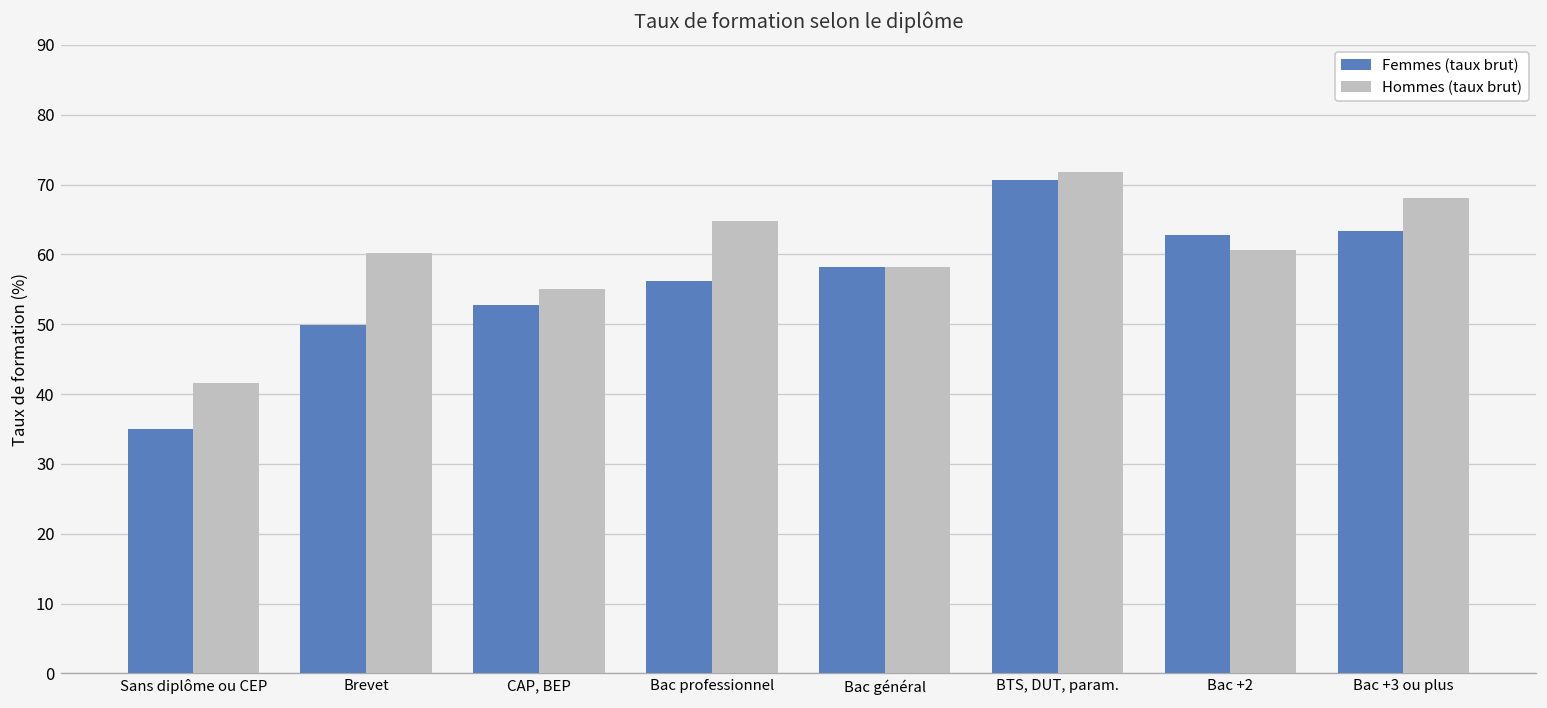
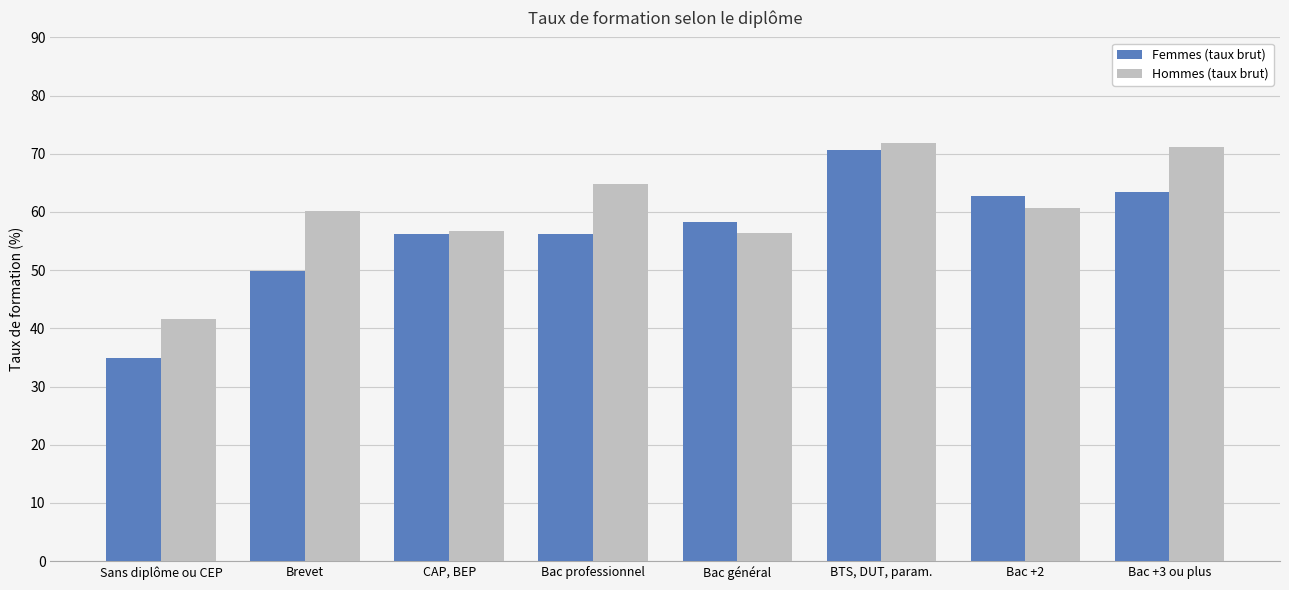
Femmes (taux brut), CAP, BEP: 53 -> 56
Hommes (taux brut), CAP, BEP: 55 -> 57
Hommes (taux brut), Bac général: 58 -> 56
Hommes (taux brut), Bac +3 ou plus: 68 -> 71
